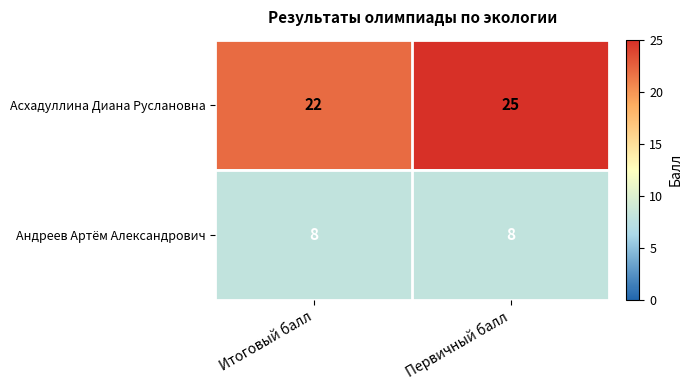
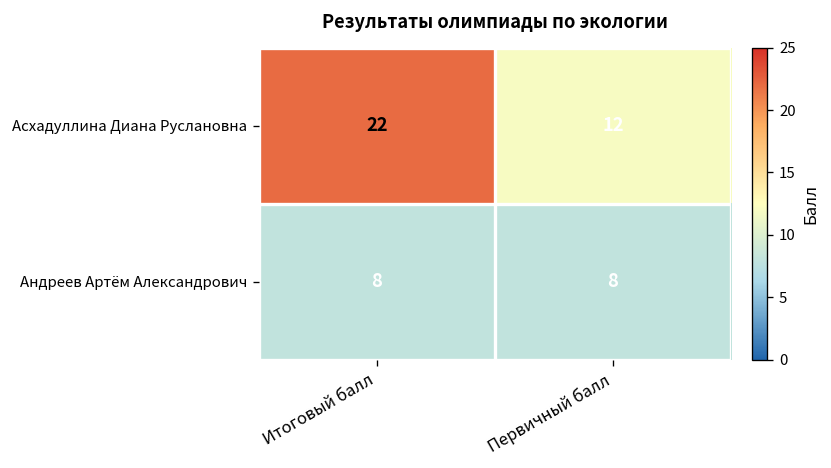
Асхадуллина Диана Руслановна, Первичный балл: 25 -> 12
